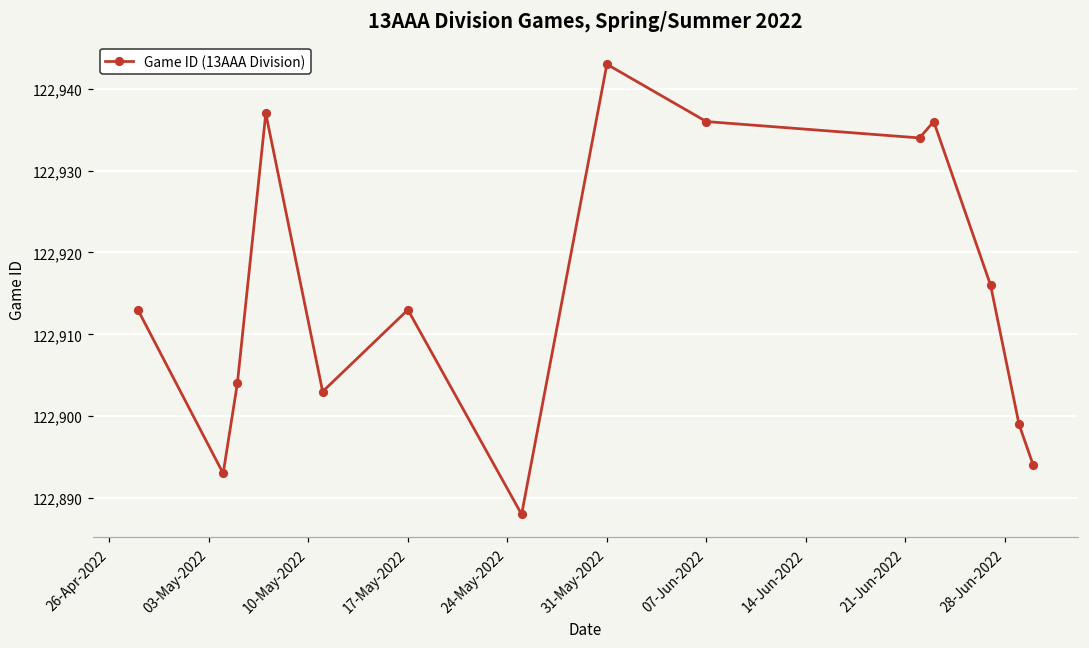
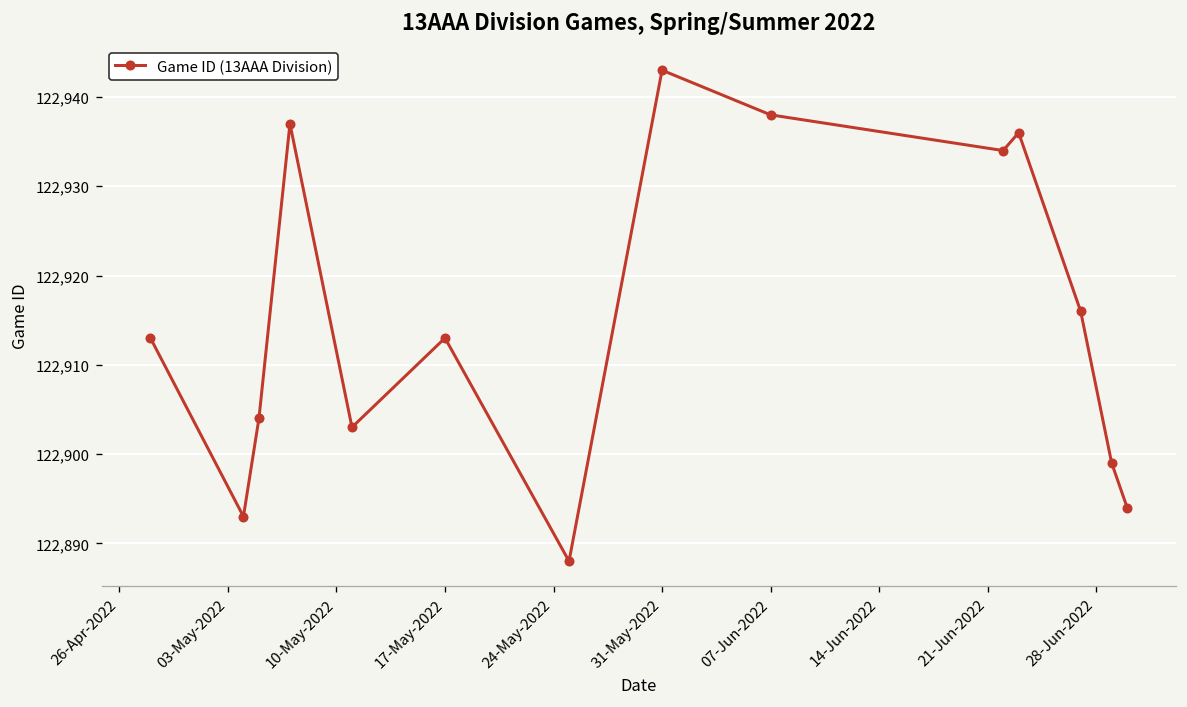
07-Jun-2022: 122,936 -> 122,938
